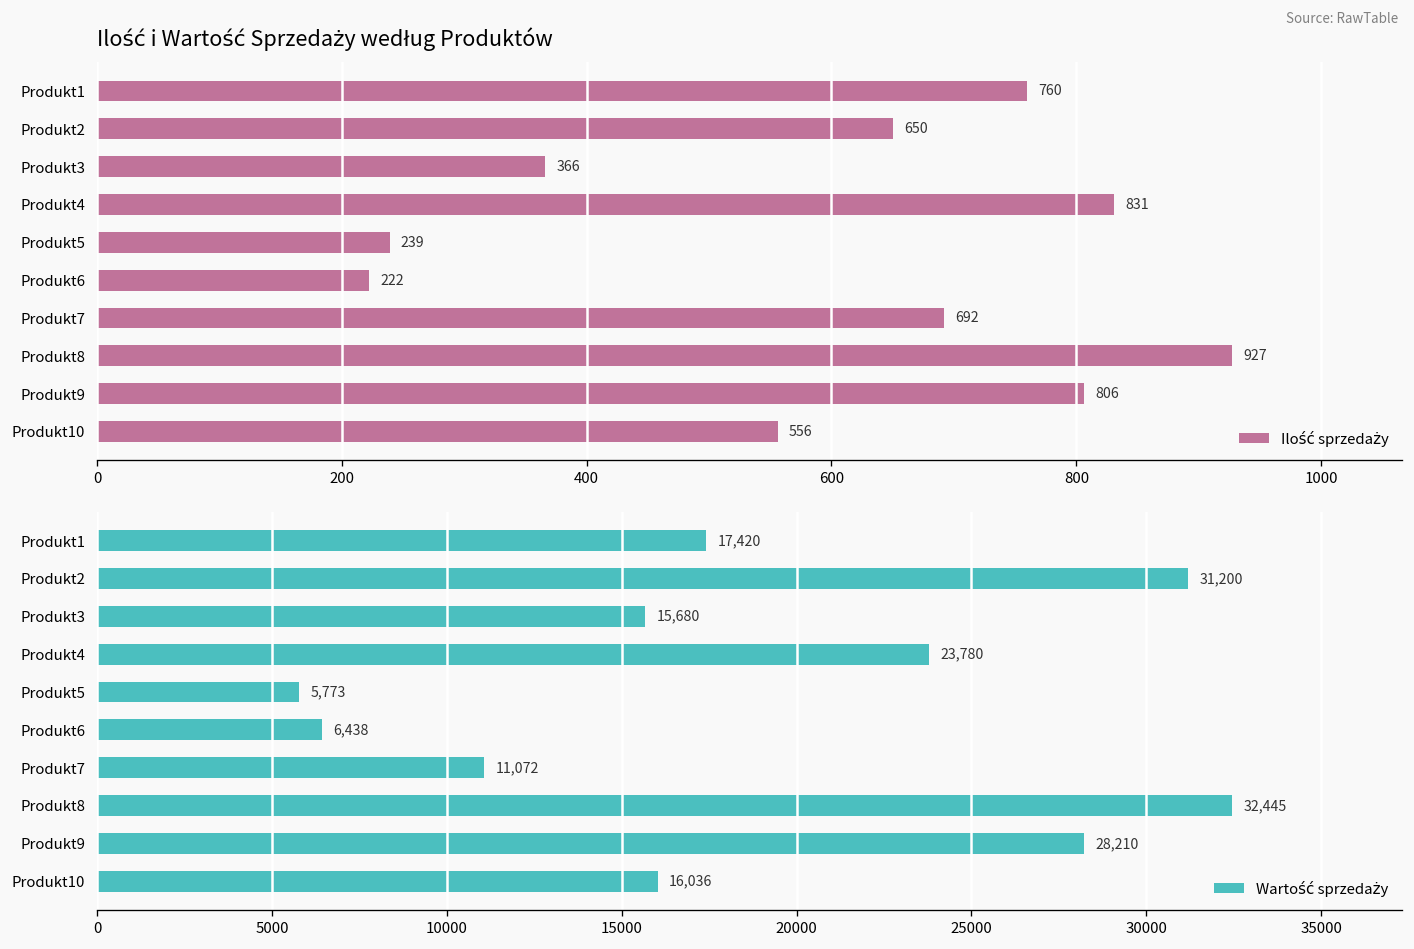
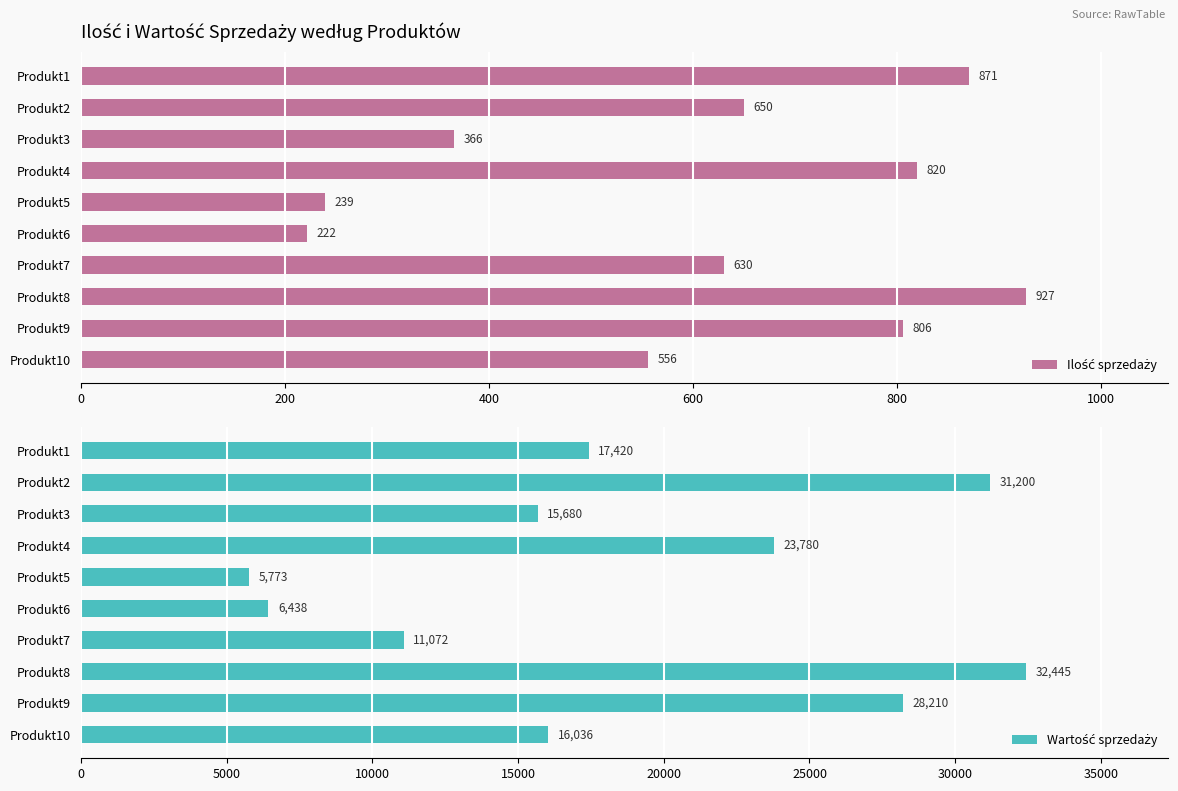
Ilość i Wartość Sprzedaży według Produktów, Produkt1: 760 -> 871
Ilość i Wartość Sprzedaży według Produktów, Produkt4: 831 -> 820
Ilość i Wartość Sprzedaży według Produktów, Produkt7: 692 -> 630
